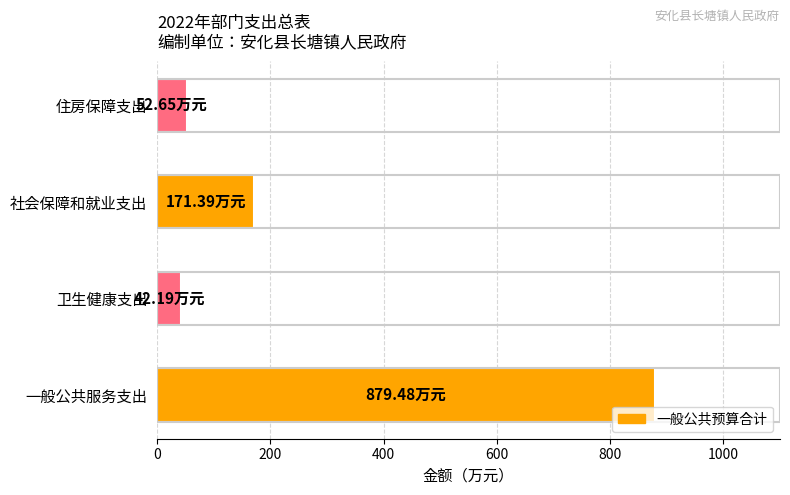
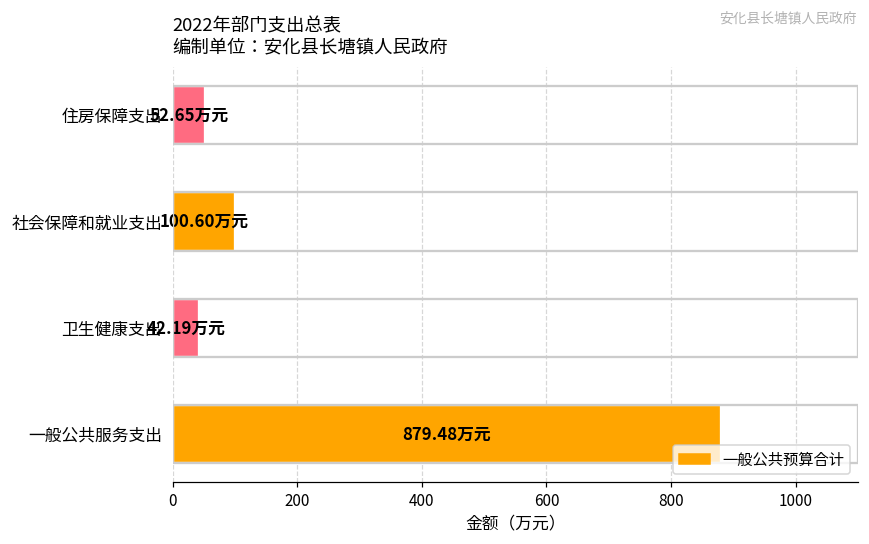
社会保障和就业支出: 171.39 -> 100.60
